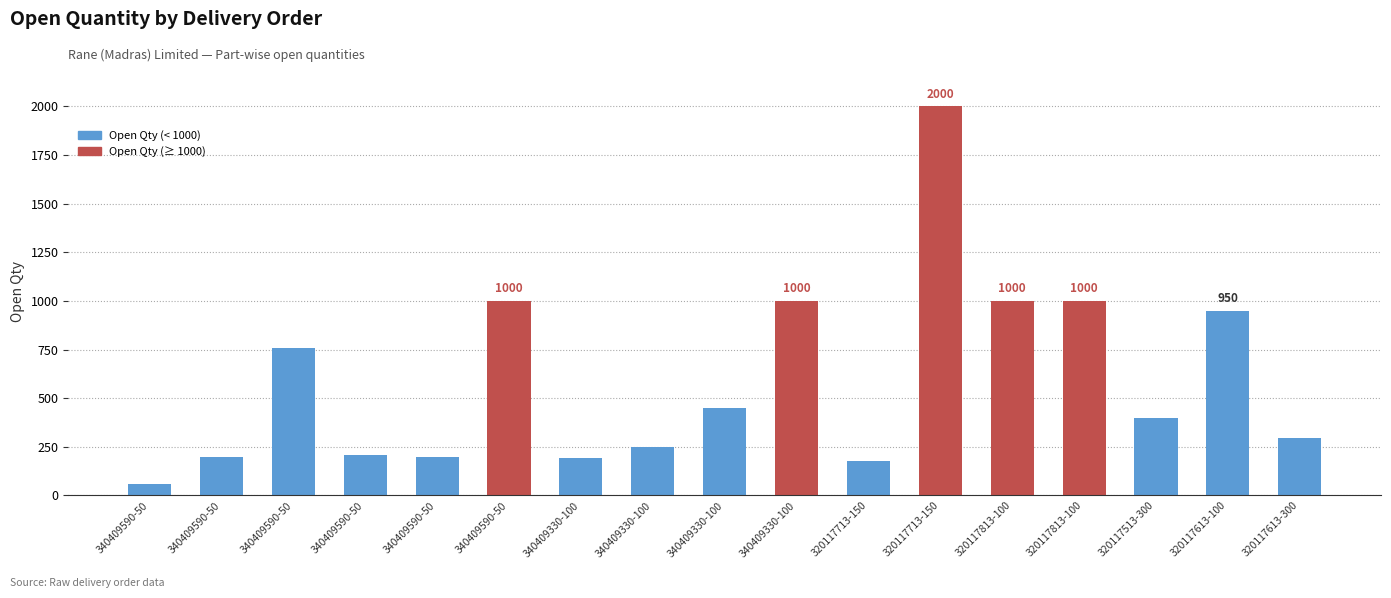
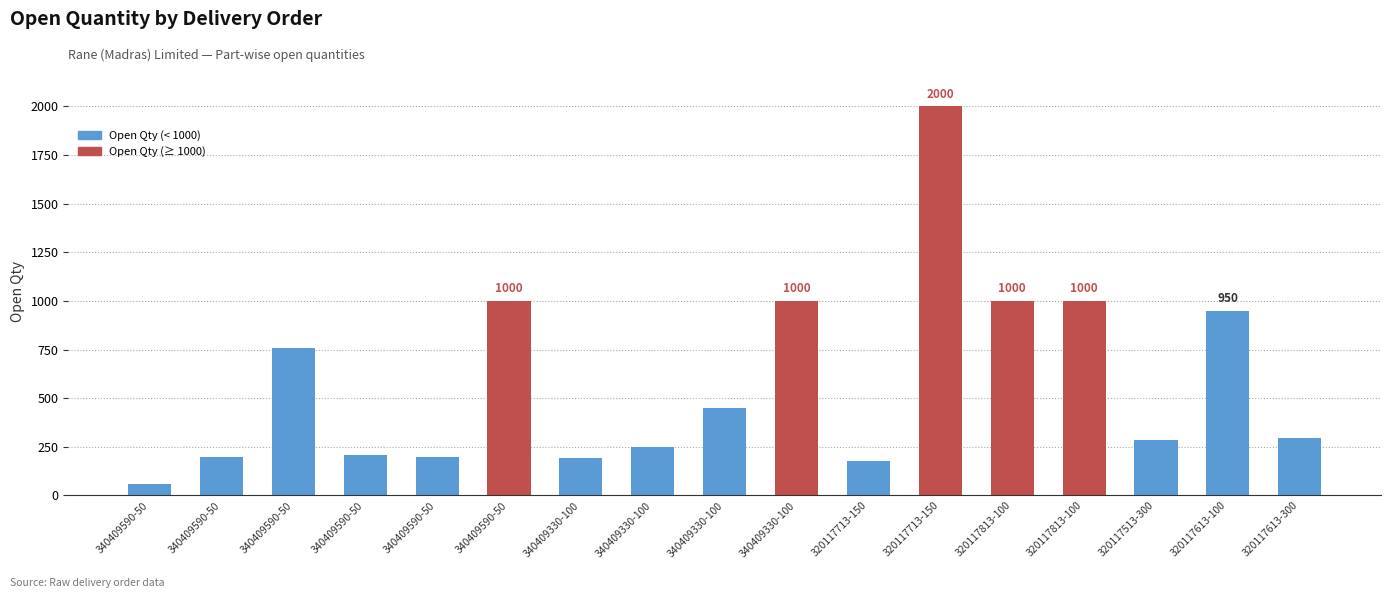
320117513-300: 400 -> 290
